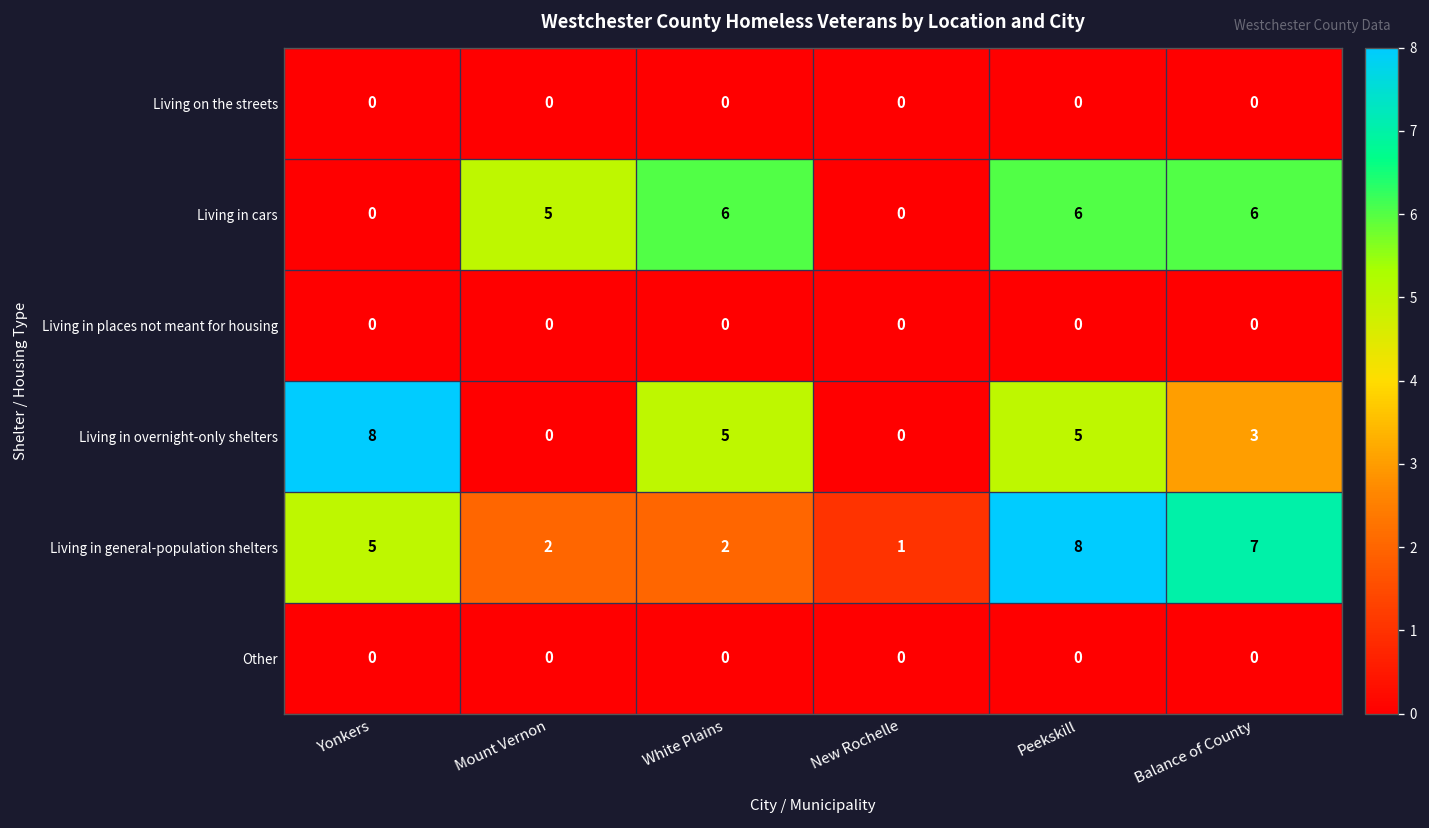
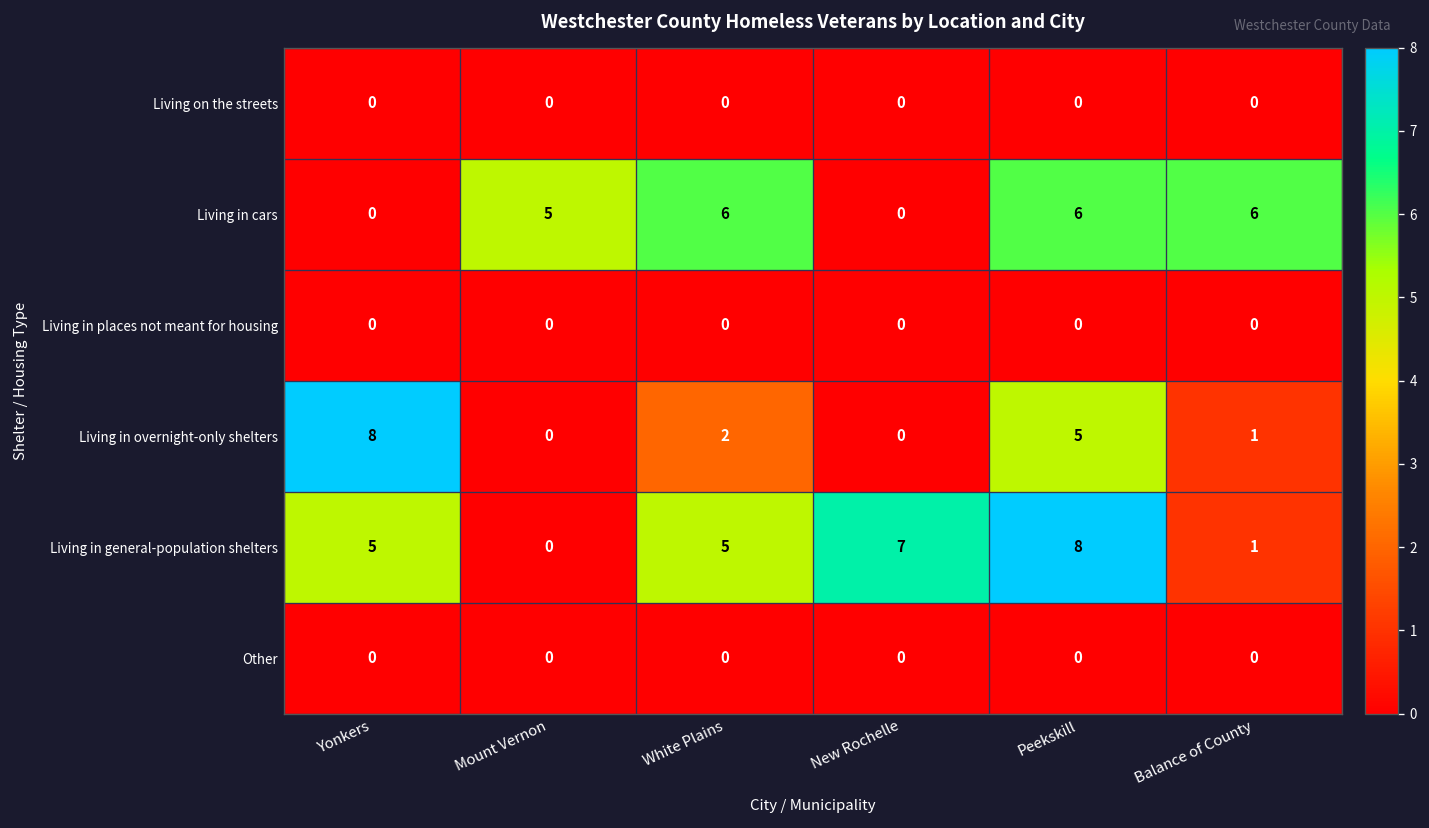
Living in overnight-only shelters, White Plains: 5 -> 2
Living in overnight-only shelters, Balance of County: 3 -> 1
Living in general-population shelters, Mount Vernon: 2 -> 0
Living in general-population shelters, White Plains: 2 -> 5
Living in general-population shelters, New Rochelle: 1 -> 7
Living in general-population shelters, Balance of County: 7 -> 1
